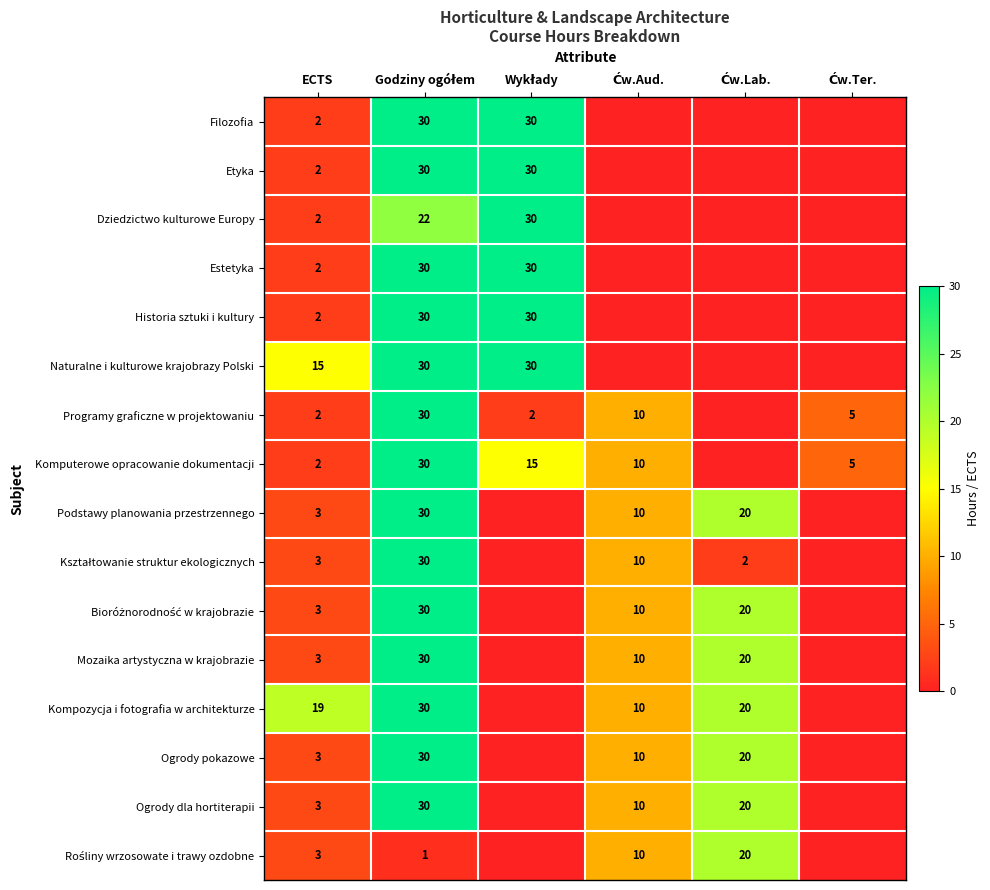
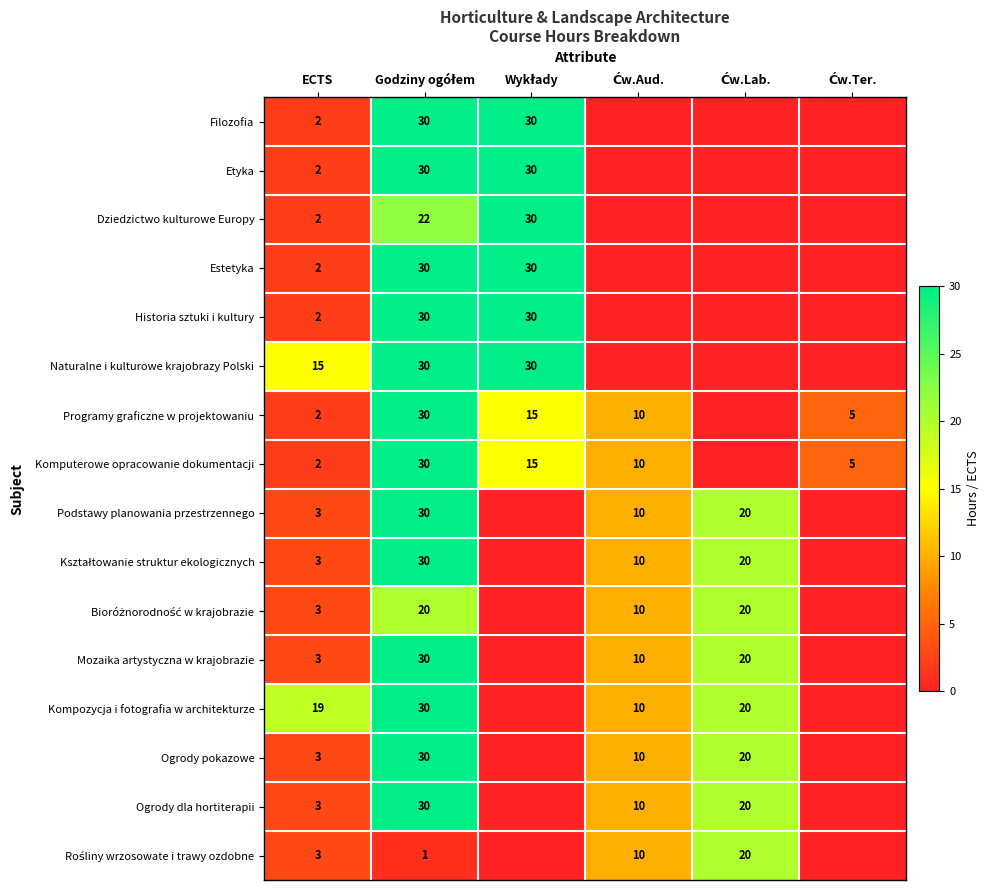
Programy graficzne w projektowaniu, Wykłady: 2 -> 15
Kształtowanie struktur ekologicznych, Ćw.Lab.: 2 -> 20
Bioróżnorodność w krajobrazie, Godziny ogółem: 30 -> 20
